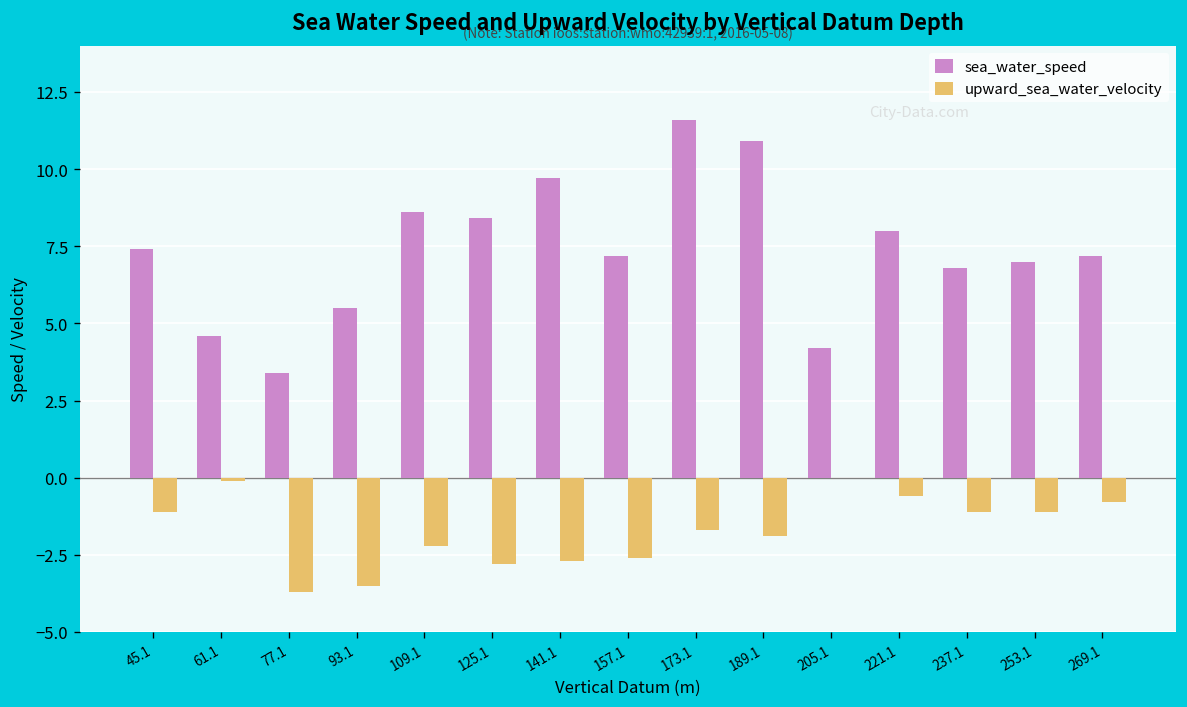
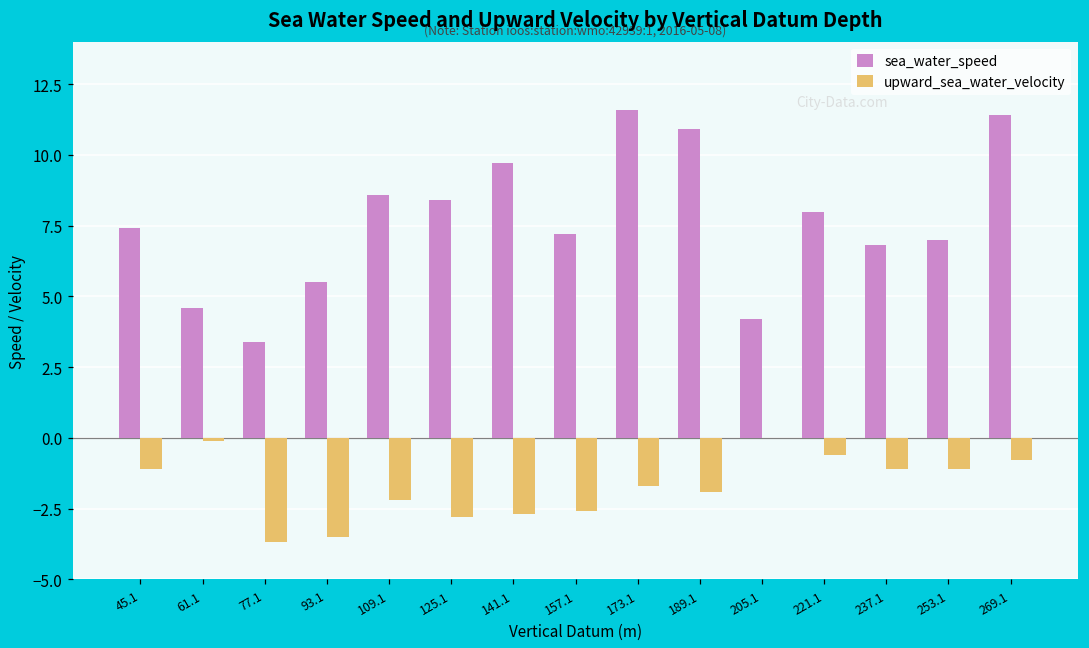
sea_water_speed, 269.1: 7.2 -> 11.4
